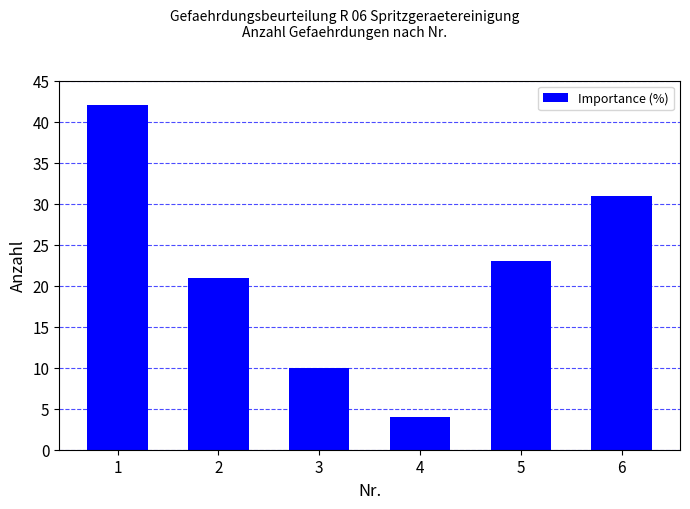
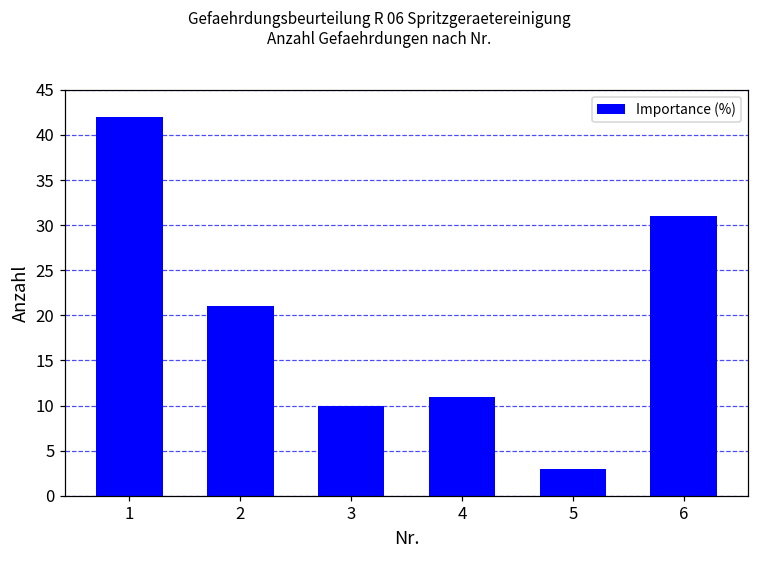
4: 4 -> 11
5: 23 -> 3
